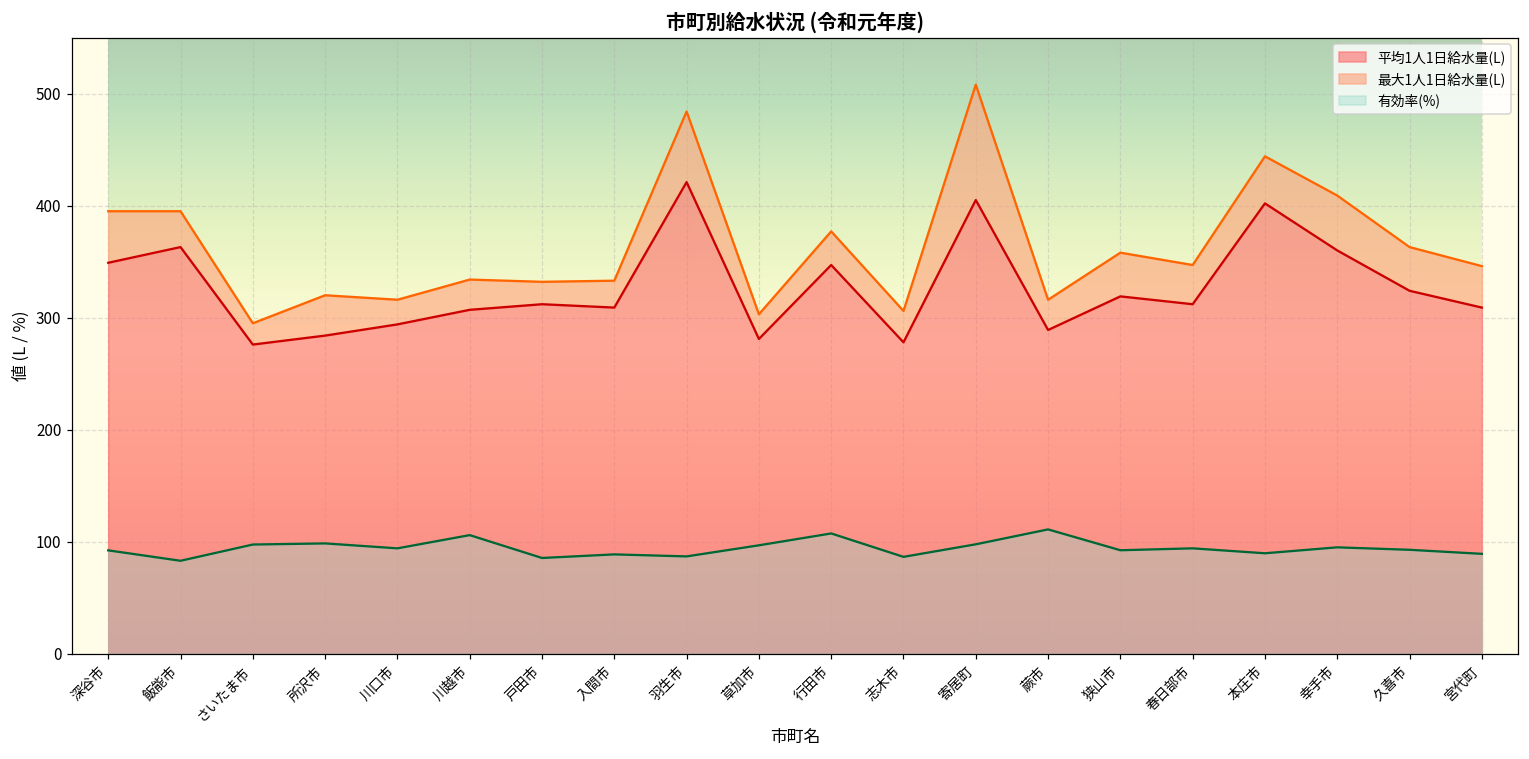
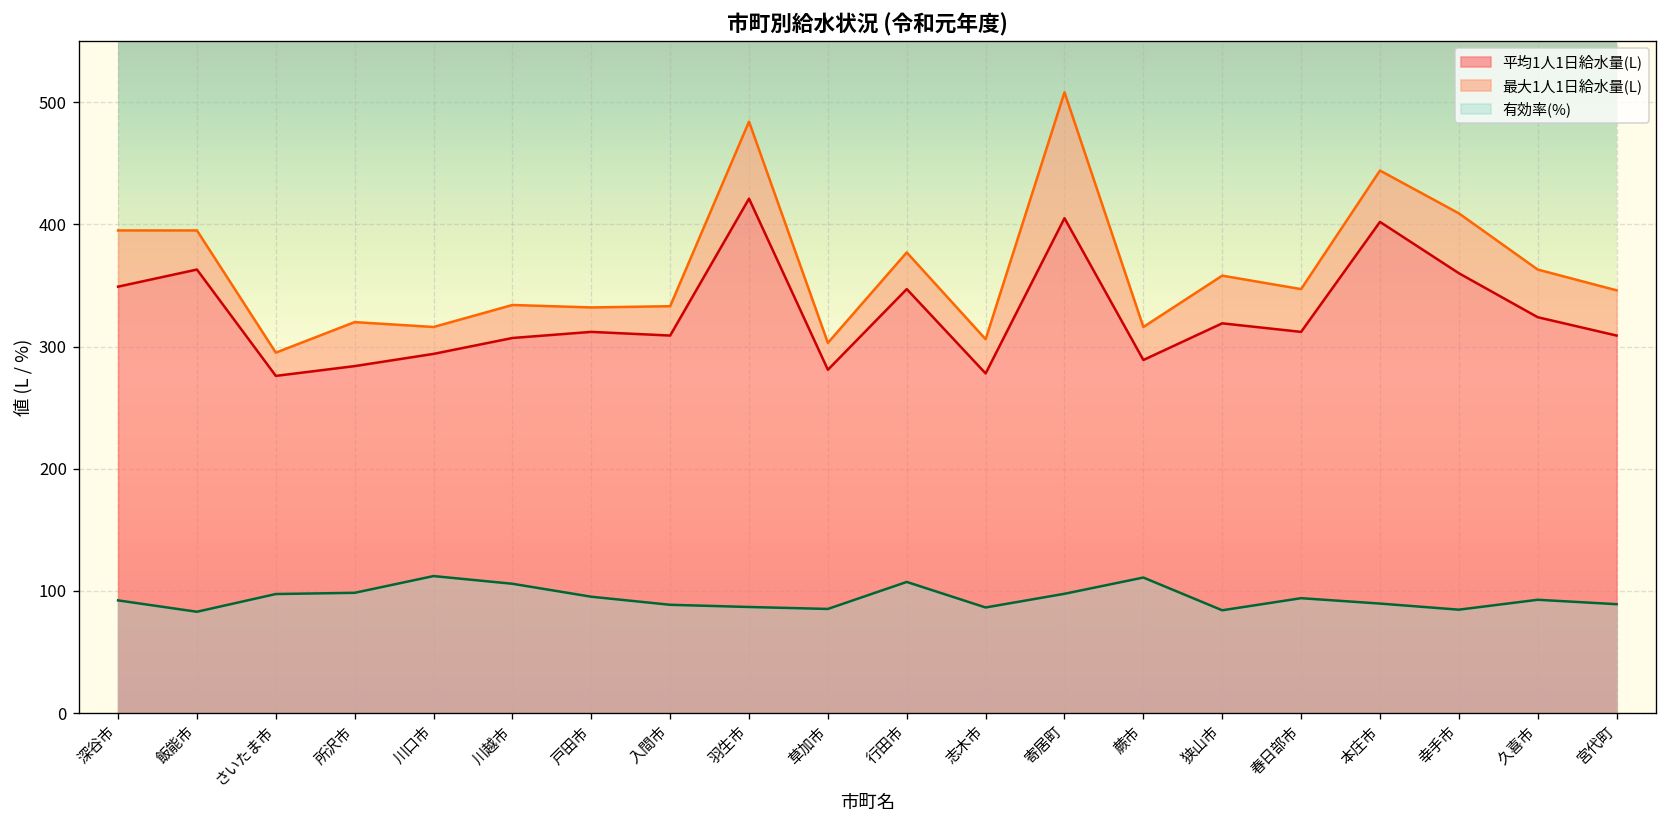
有効率(%), 川口市: 94 -> 112
有効率(%), 戸田市: 86 -> 95
有効率(%), 草加市: 97 -> 85
有効率(%), 狭山市: 92 -> 84
有効率(%), 幸手市: 95 -> 85
